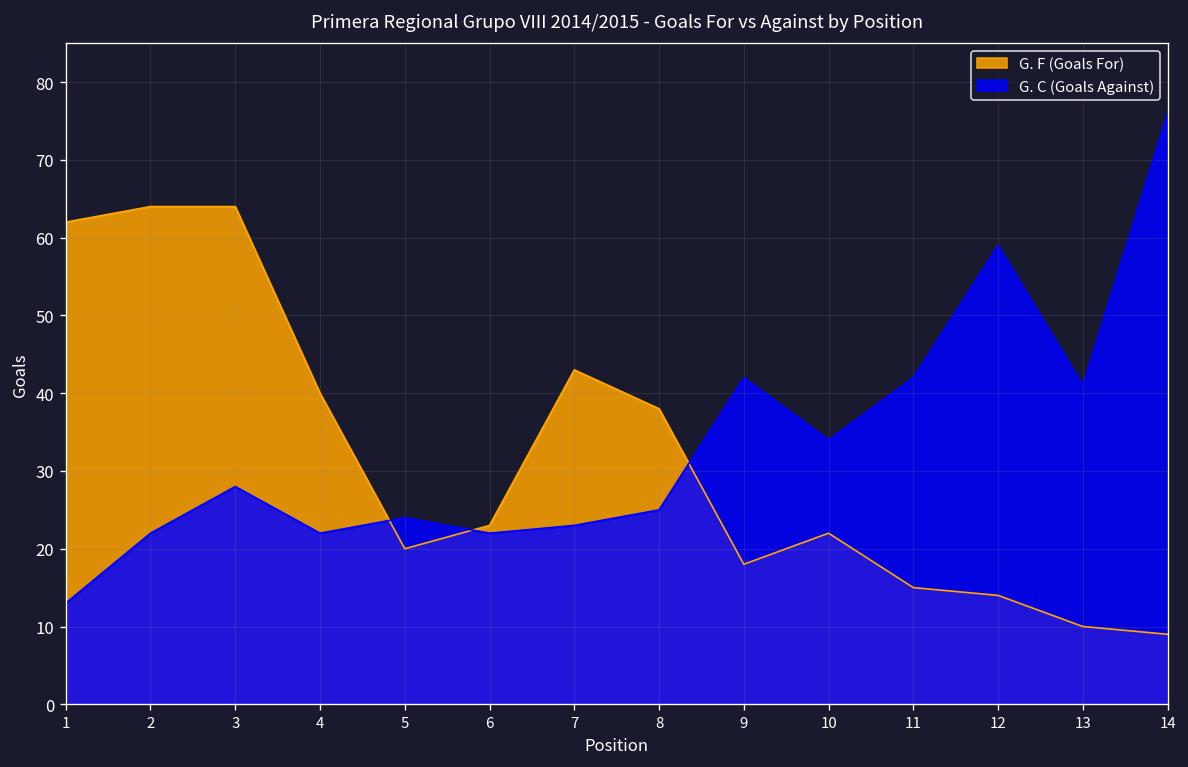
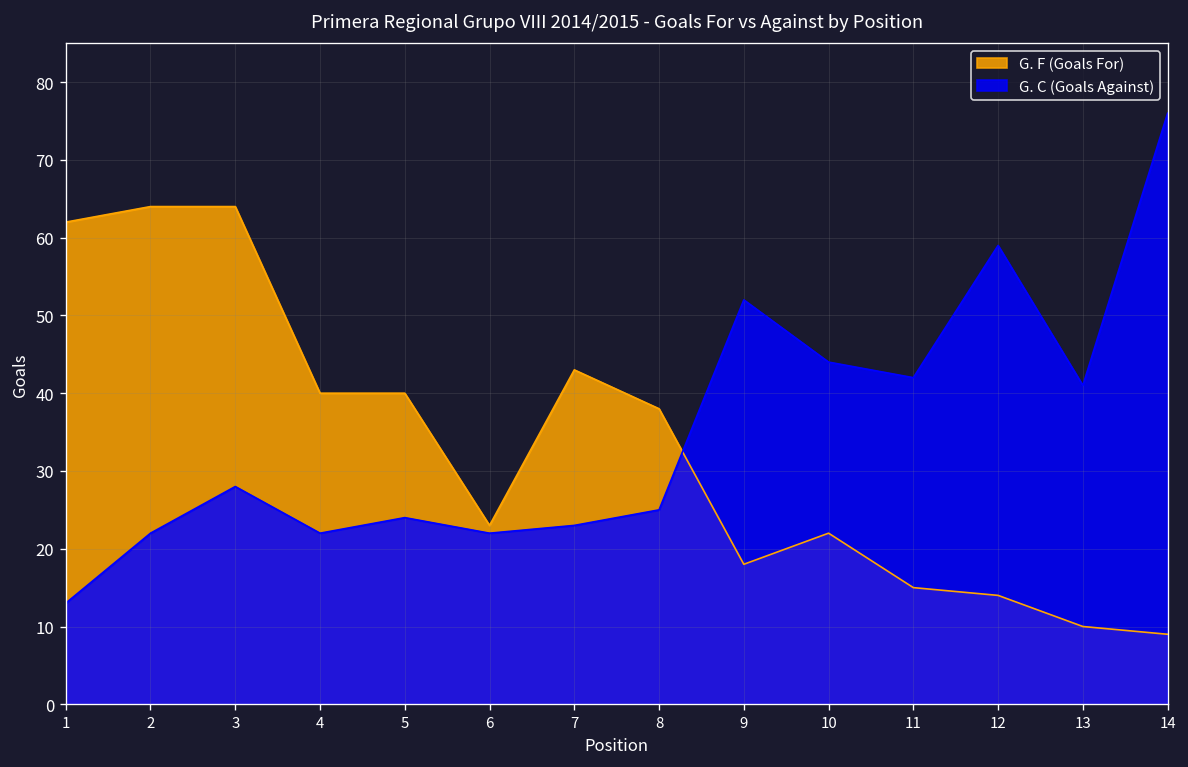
G. F (Goals For), 5: 20 -> 40
G. C (Goals Against), 9: 42 -> 52
G. C (Goals Against), 10: 34 -> 44
